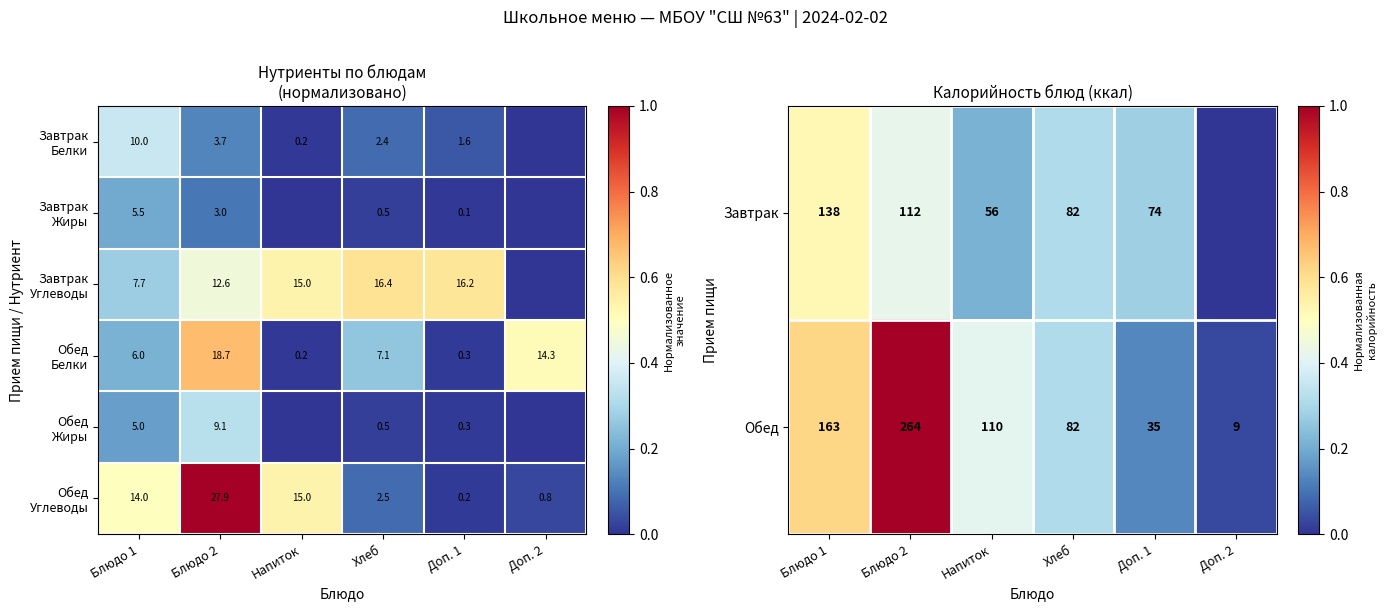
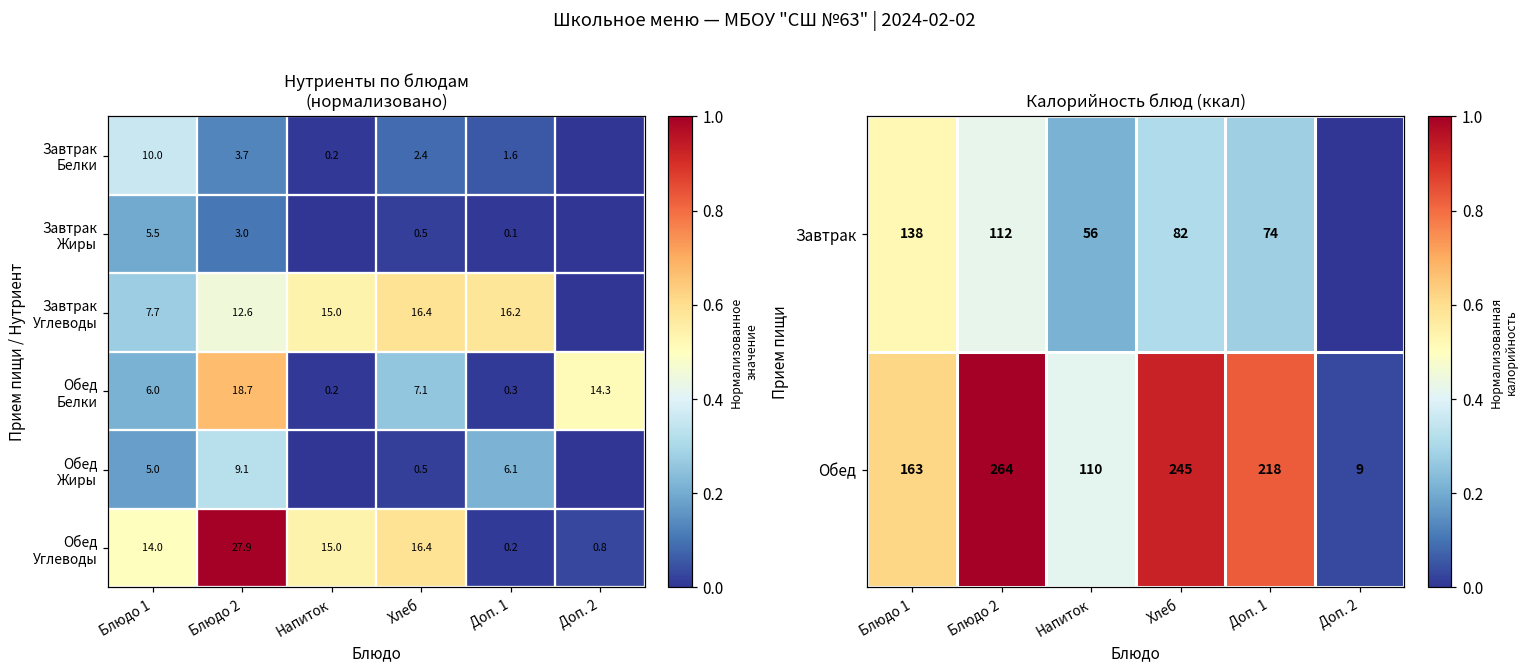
Нутриенты по блюдам (нормализовано), Обед Жиры, Доп. 1: 0.3 -> 6.1
Нутриенты по блюдам (нормализовано), Обед Углеводы, Хлеб: 2.5 -> 16.4
Калорийность блюд (ккал), Обед, Хлеб: 82 -> 245
Калорийность блюд (ккал), Обед, Доп. 1: 35 -> 218
